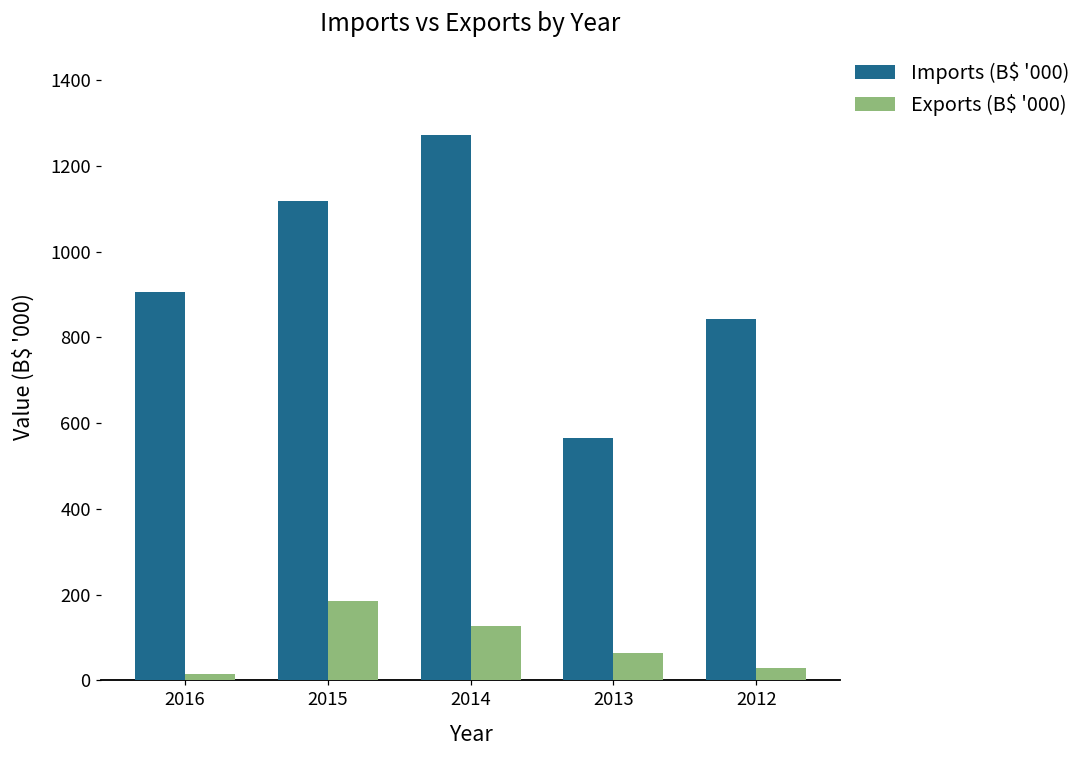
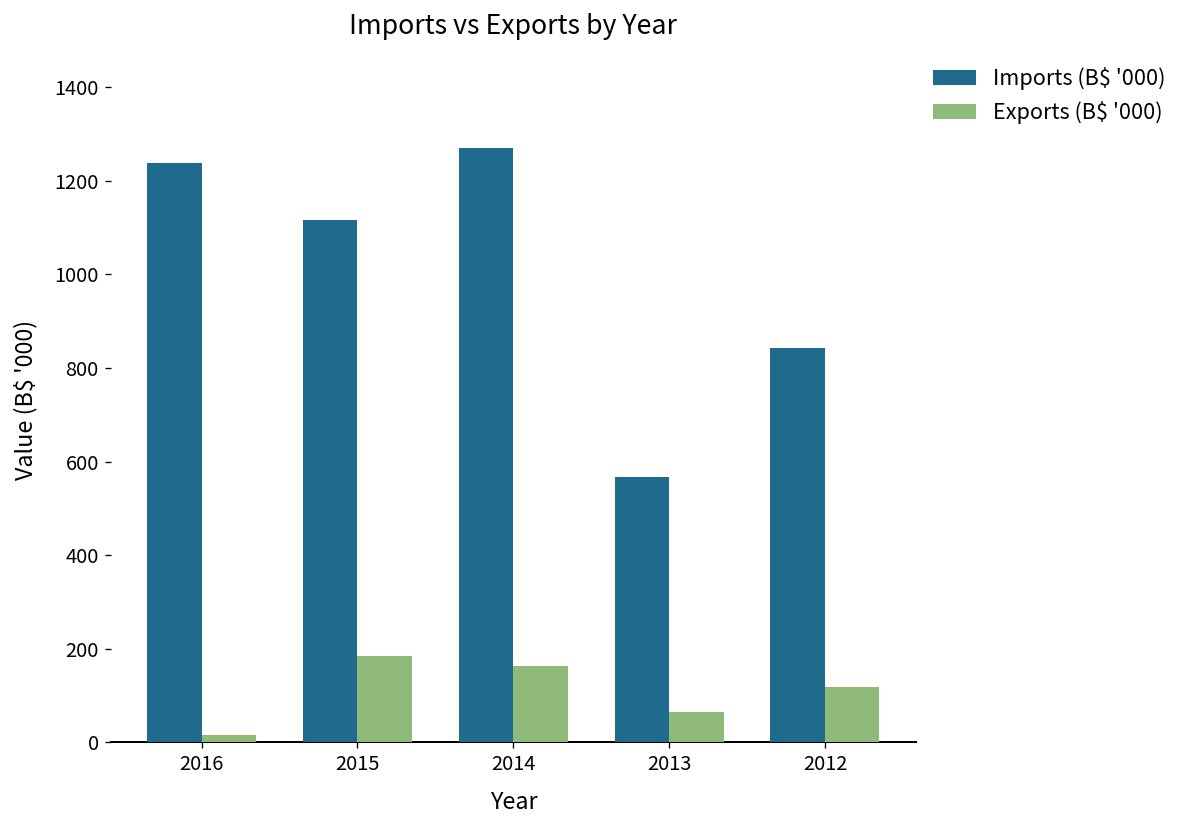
Imports (B$ '000), 2016: 910 -> 1240
Exports (B$ '000), 2014: 130 -> 160
Exports (B$ '000), 2012: 30 -> 120
